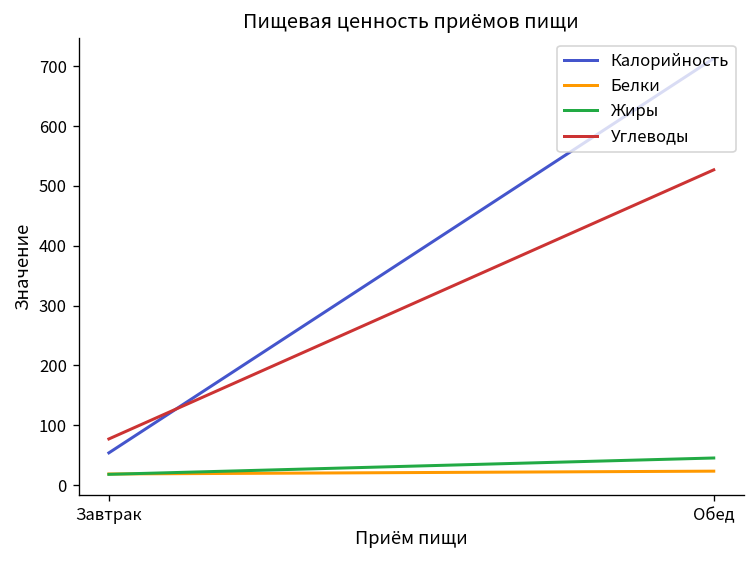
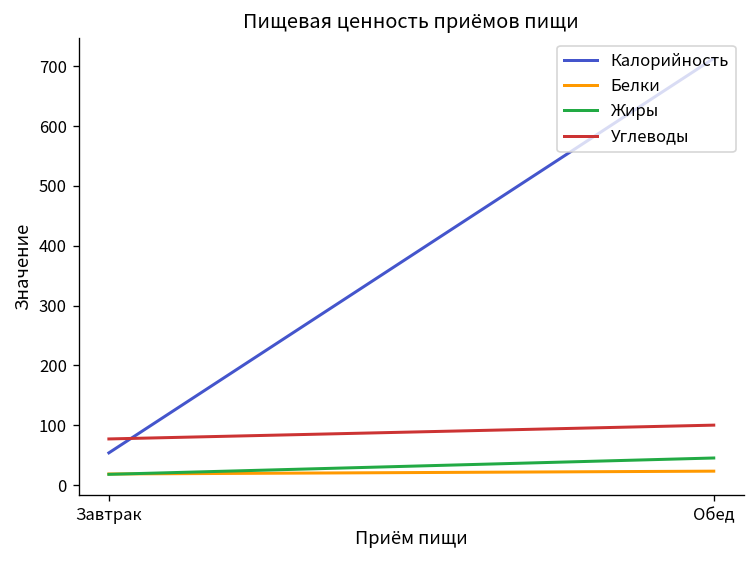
Углеводы, Обед: 530 -> 100
